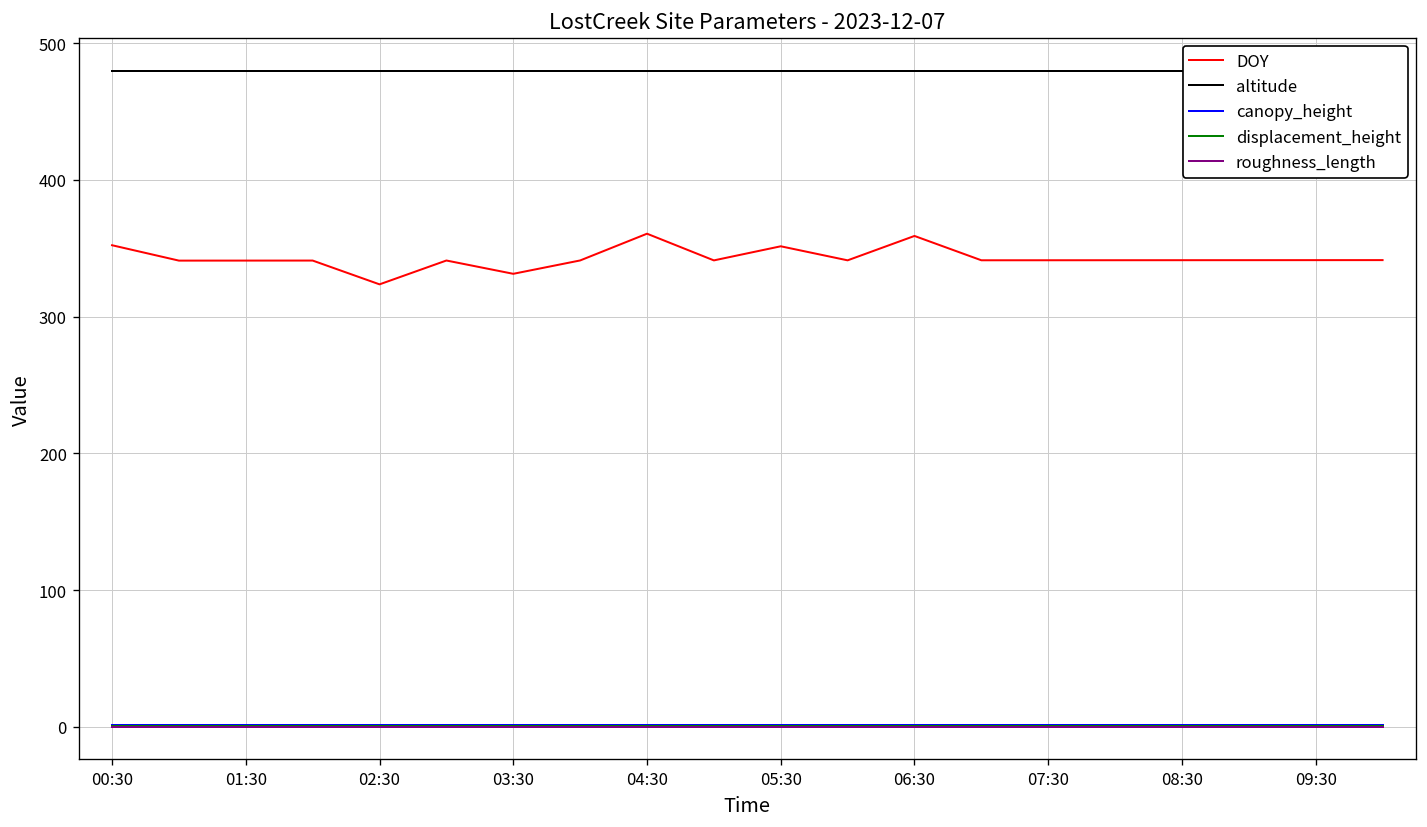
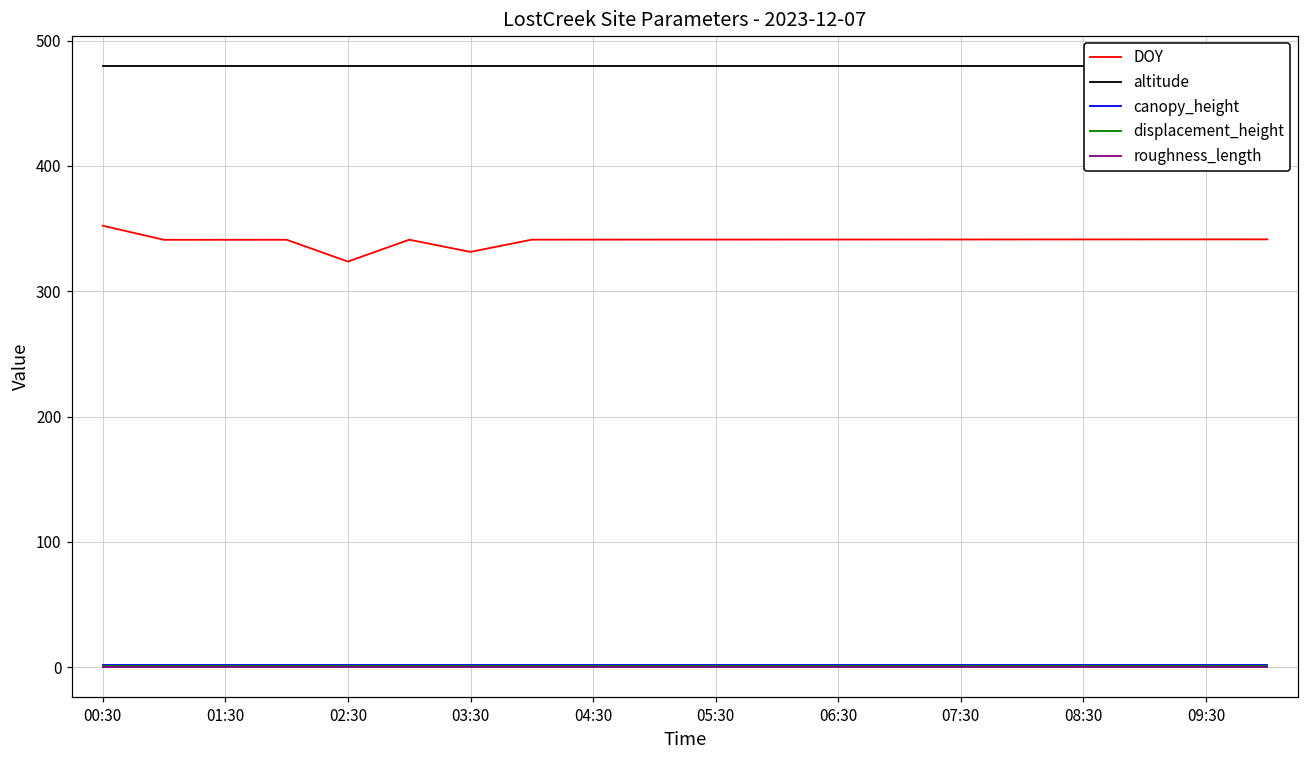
DOY, 04:30: 361 -> 341
DOY, 05:30: 352 -> 341
DOY, 06:30: 359 -> 341
